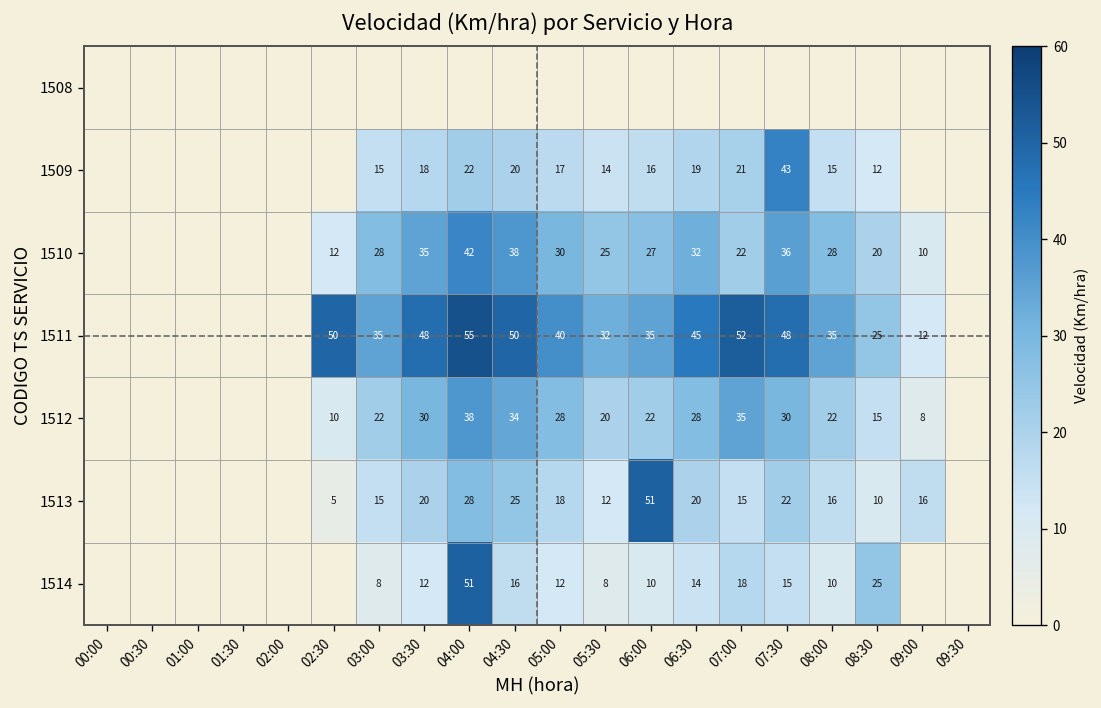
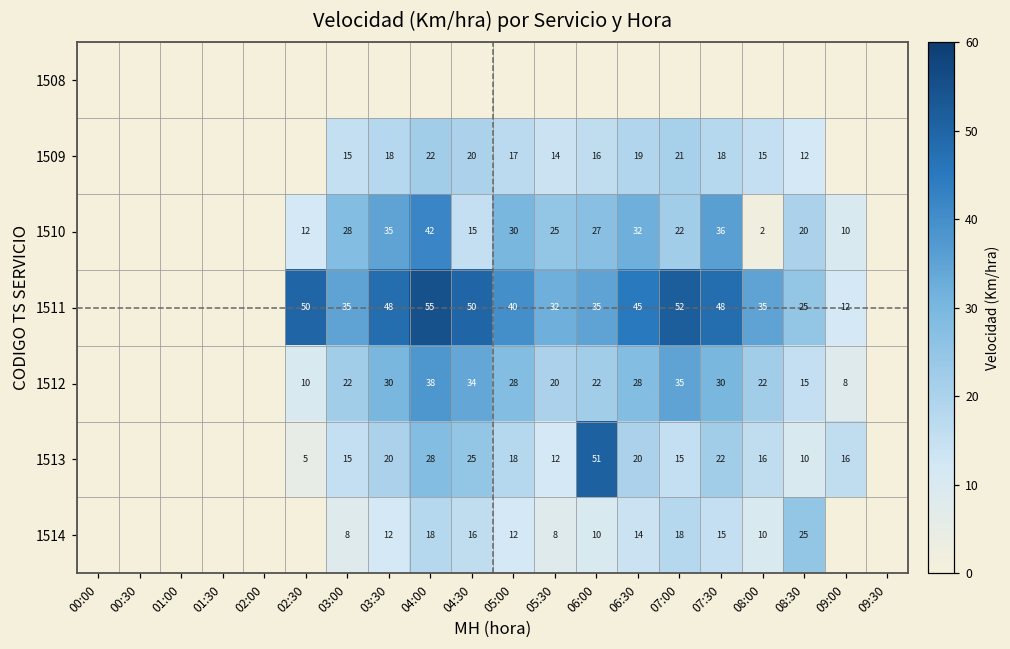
1509, 07:30: 43 -> 18
1510, 04:30: 38 -> 15
1510, 08:00: 28 -> 2
1514, 04:00: 51 -> 18
